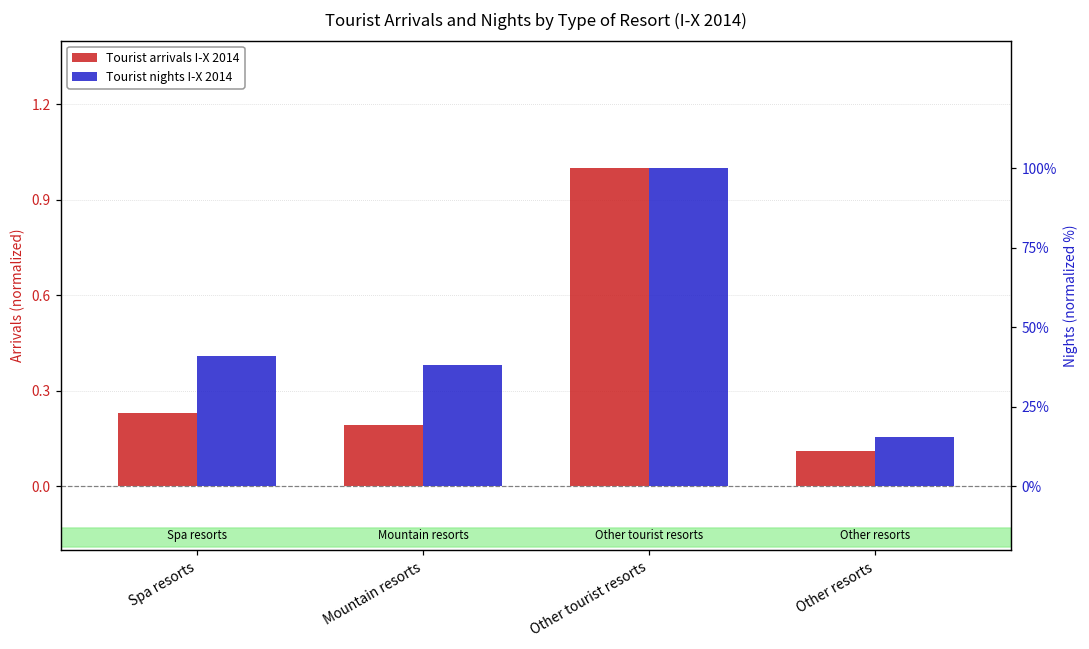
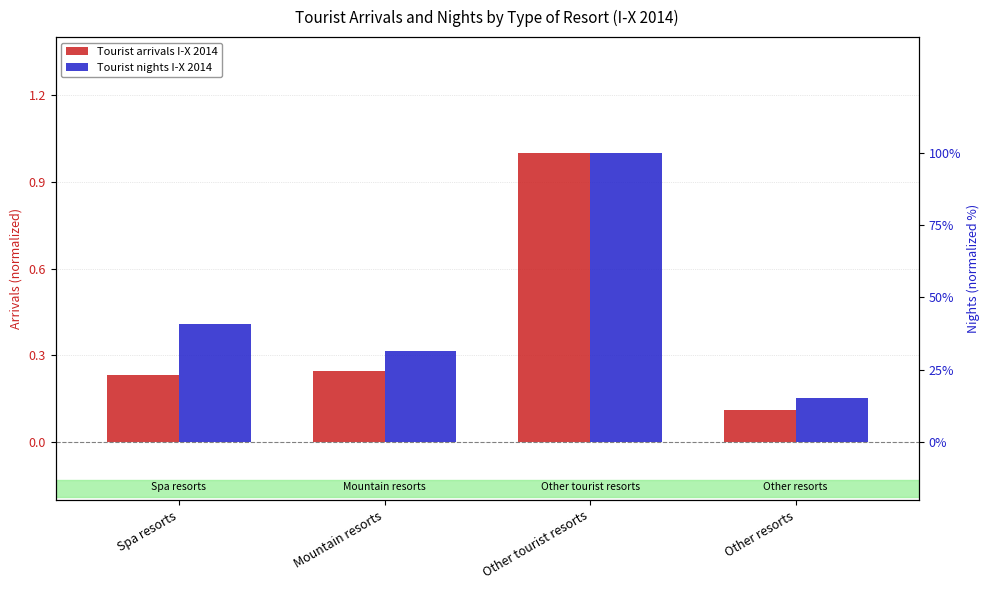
Tourist arrivals I-X 2014, Mountain resorts: 0.19 -> 0.25
Tourist nights I-X 2014, Mountain resorts: 38% -> 32%
